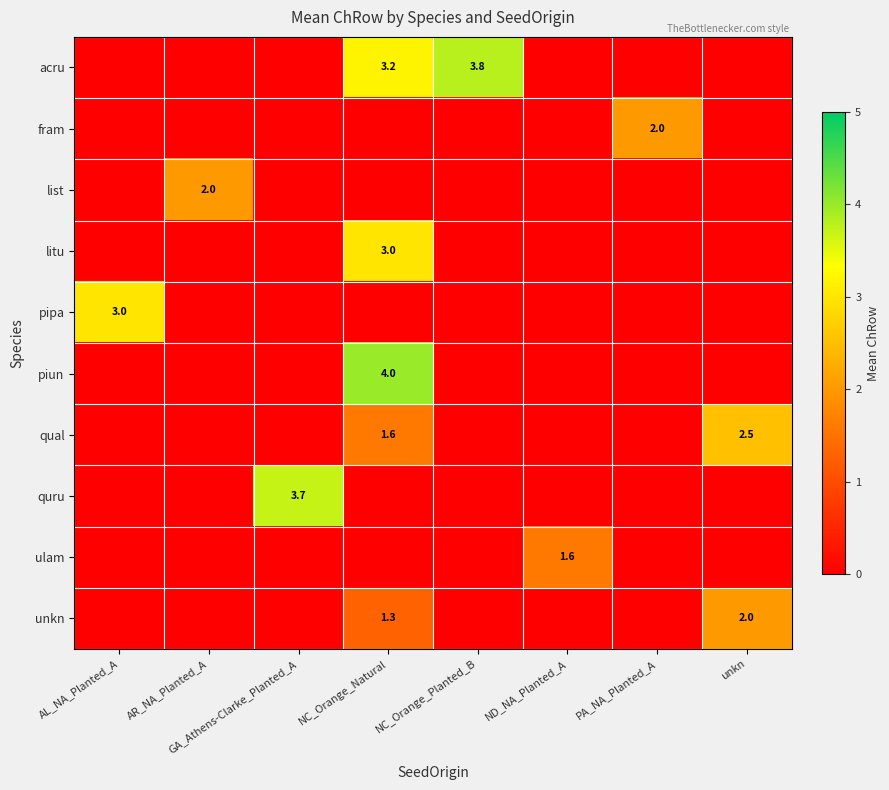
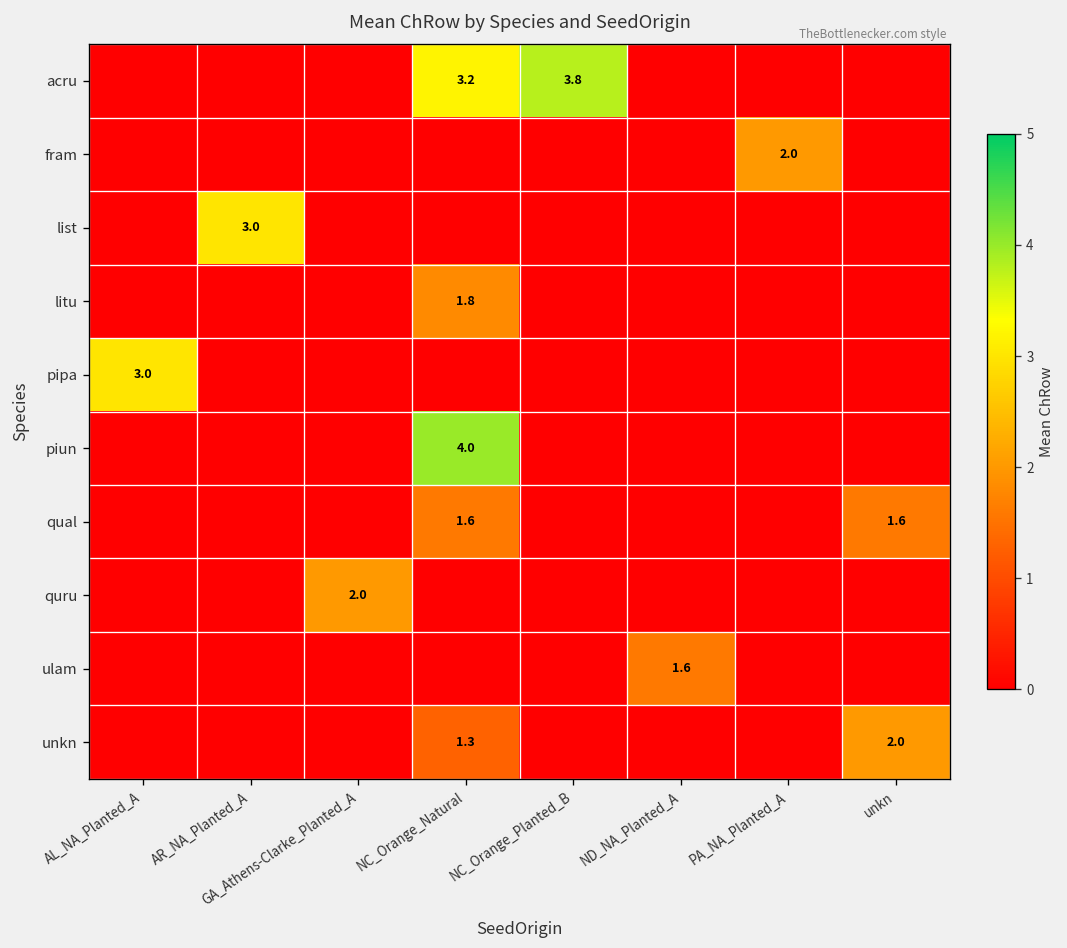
list, AR_NA_Planted_A: 2.0 -> 3.0
litu, NC_Orange_Natural: 3.0 -> 1.8
qual, unkn: 2.5 -> 1.6
quru, GA_Athens-Clarke_Planted_A: 3.7 -> 2.0
